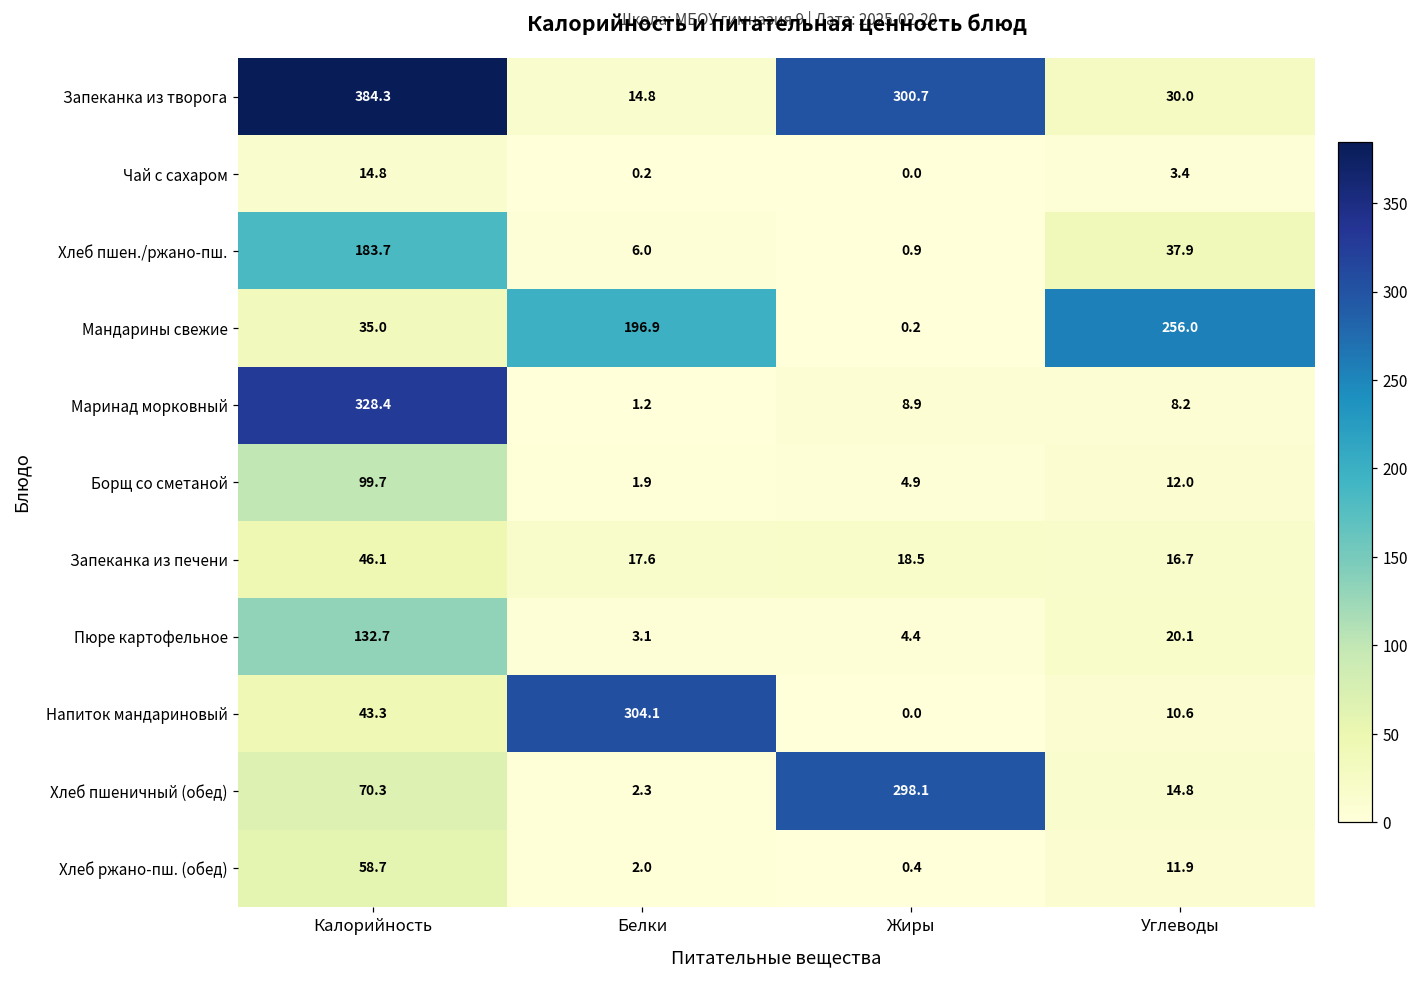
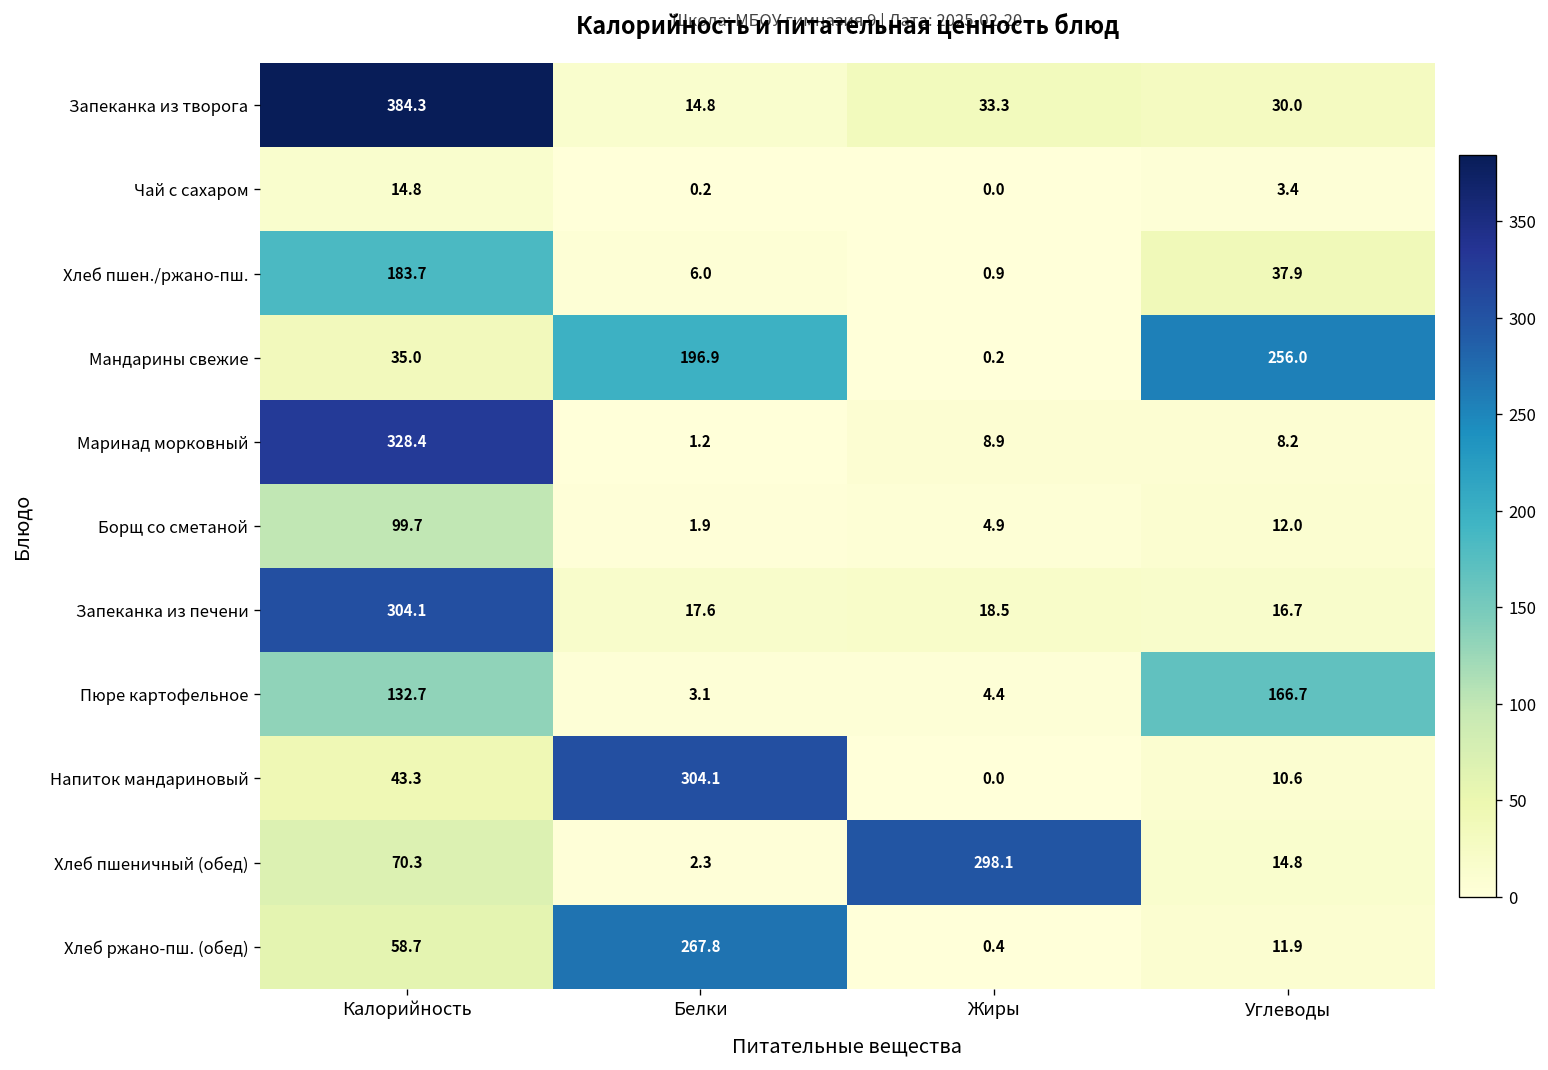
Запеканка из творога, Жиры: 300.7 -> 33.3
Запеканка из печени, Калорийность: 46.1 -> 304.1
Пюре картофельное, Углеводы: 20.1 -> 166.7
Хлеб ржано-пш. (обед), Белки: 2.0 -> 267.8
